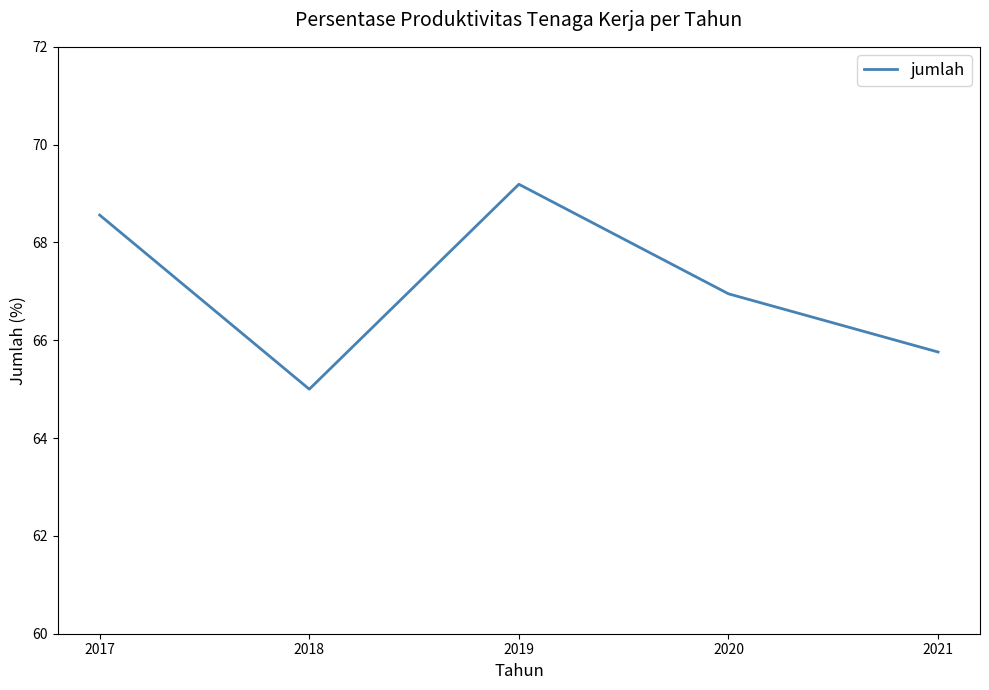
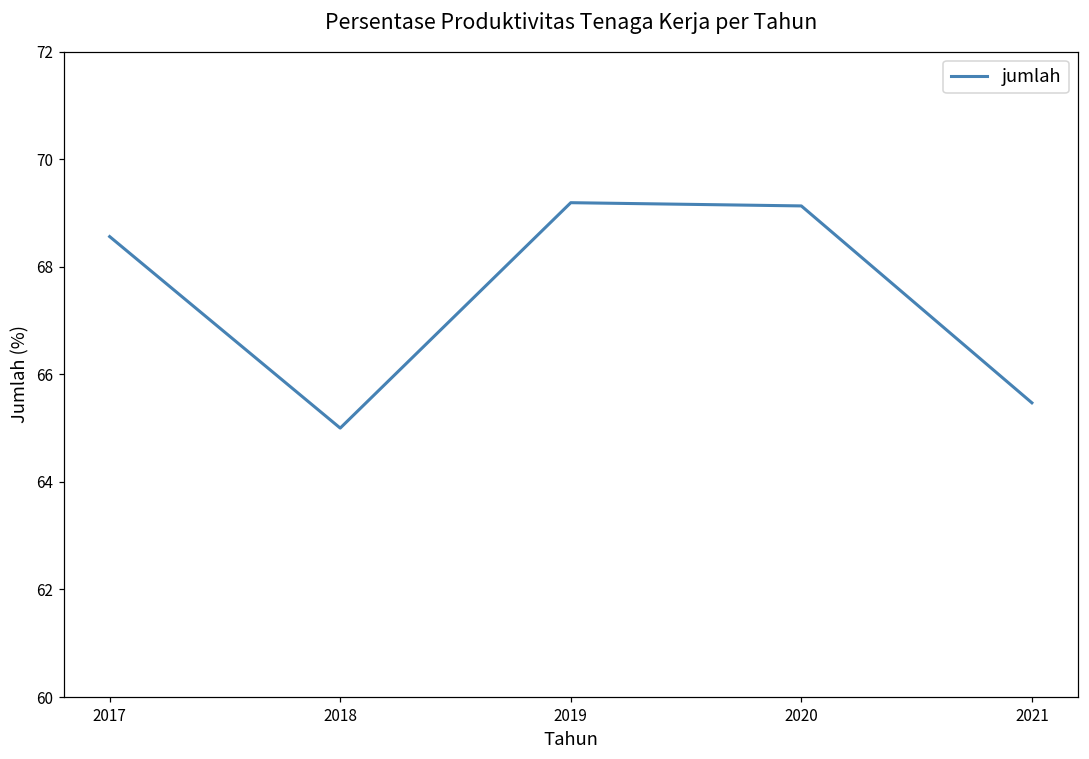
2020: 67.0 -> 69.1
2021: 65.8 -> 65.5
